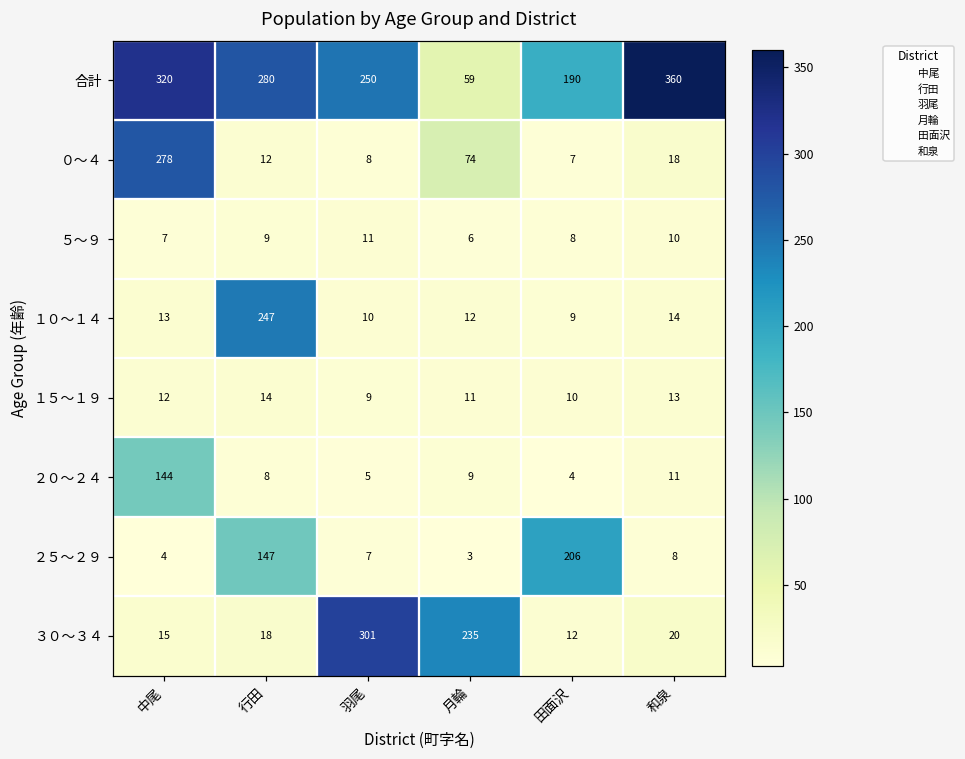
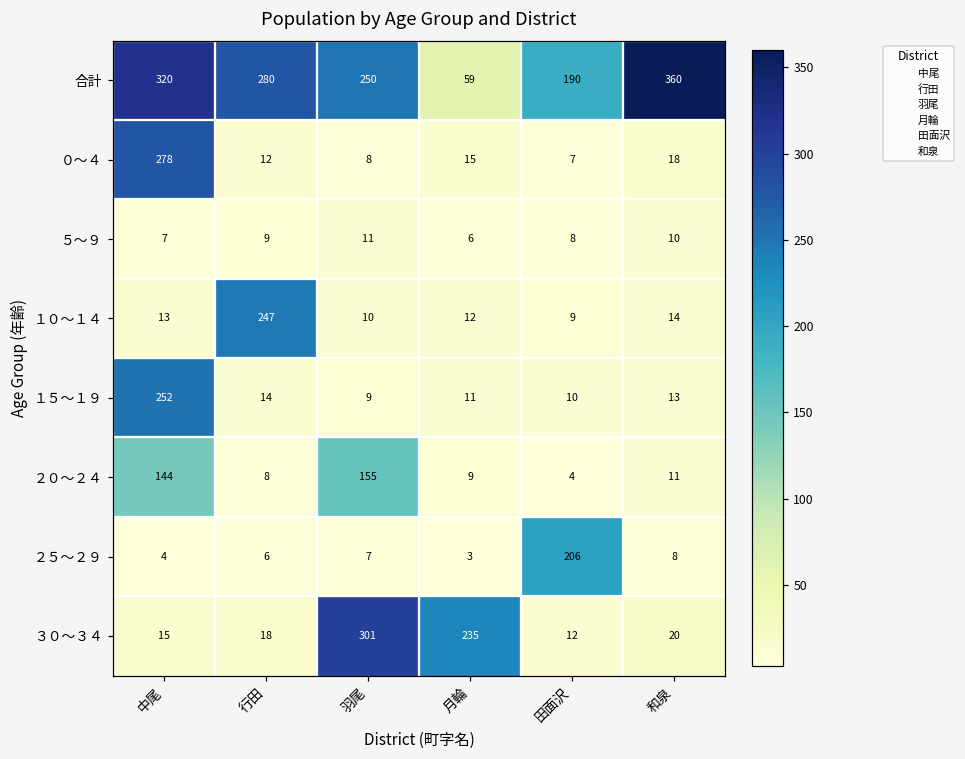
０～４, 月輪: 74 -> 15
１５～１９, 中尾: 12 -> 252
２０～２４, 羽尾: 5 -> 155
２５～２９, 行田: 147 -> 6
